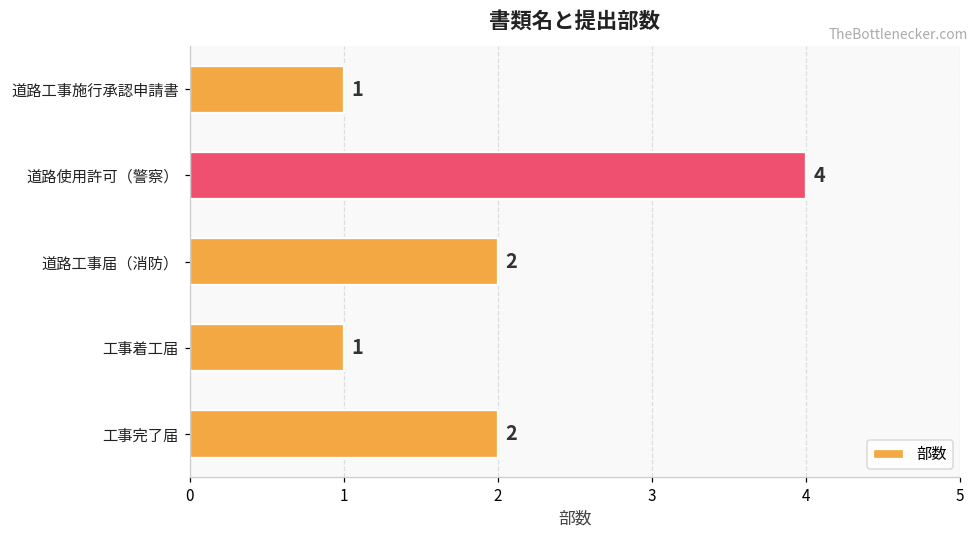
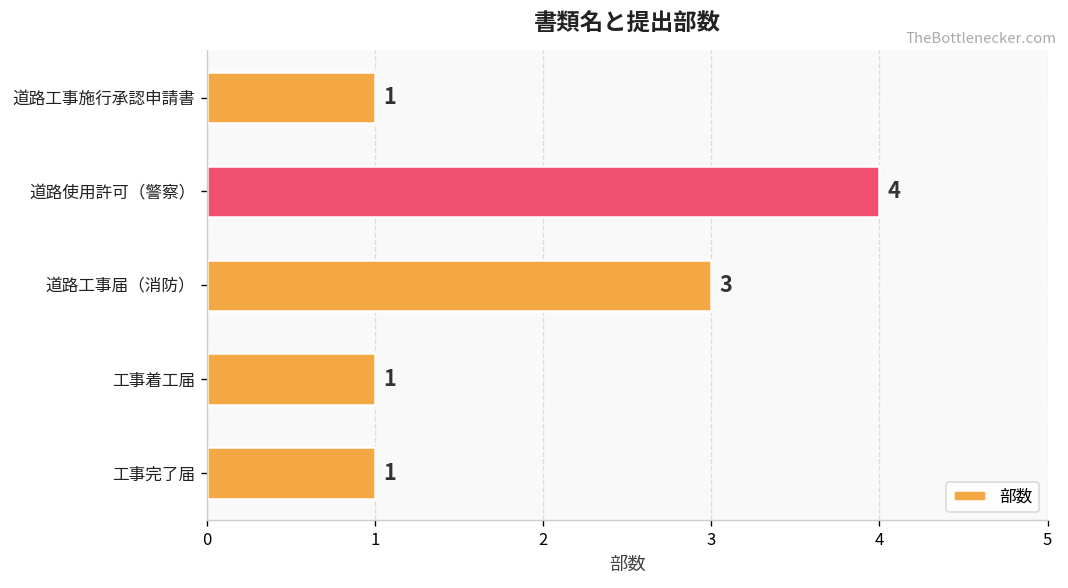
道路工事届（消防）: 2 -> 3
工事完了届: 2 -> 1
